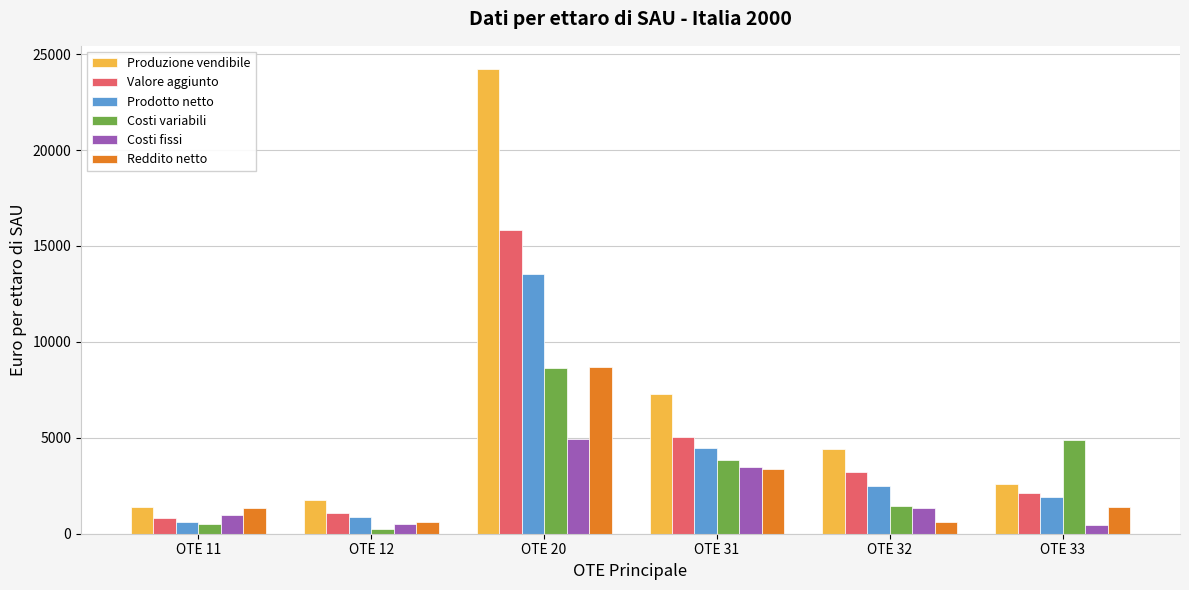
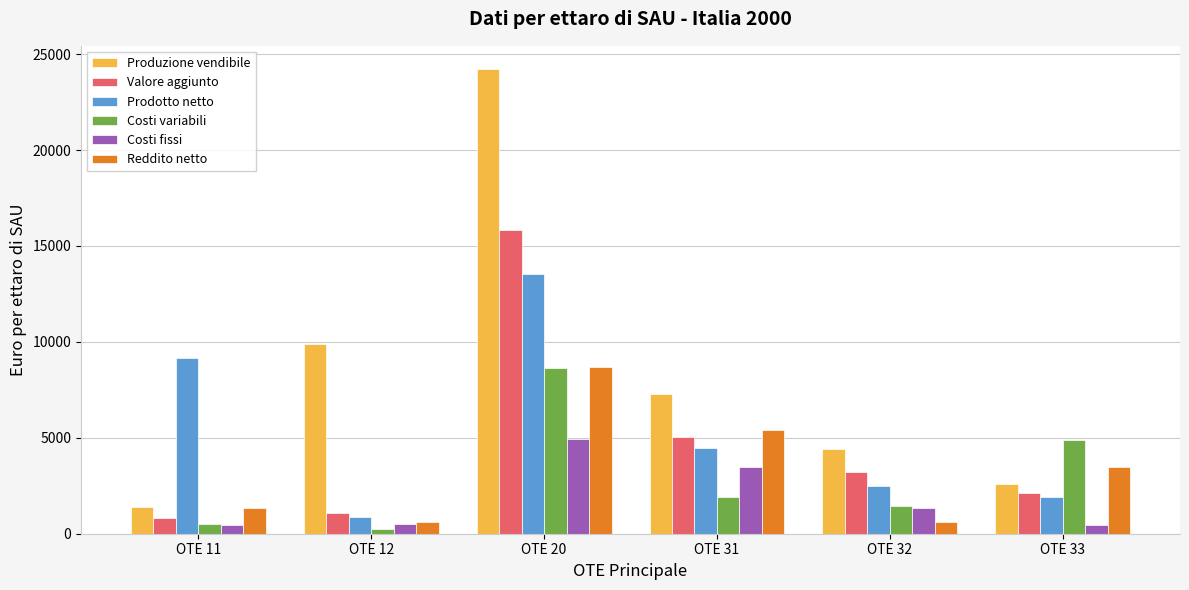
Prodotto netto, OTE 11: 600 -> 9200
Costi fissi, OTE 11: 1000 -> 500
Produzione vendibile, OTE 12: 1800 -> 9900
Costi variabili, OTE 31: 3900 -> 1900
Reddito netto, OTE 31: 3400 -> 5400
Reddito netto, OTE 33: 1400 -> 3500
